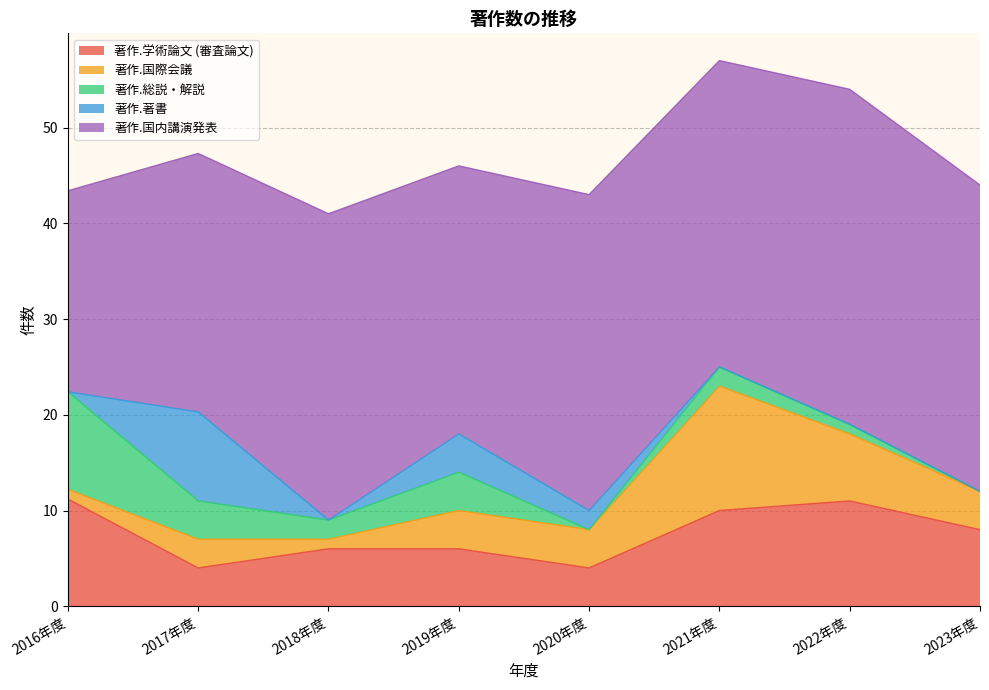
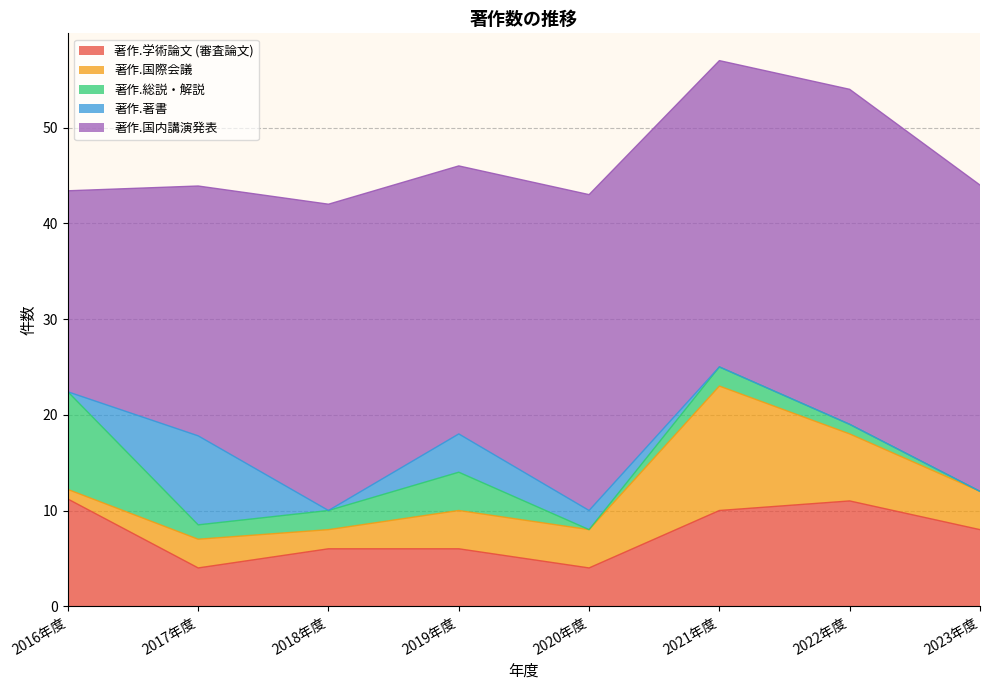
著作.総説・解説, 2017年度: 4 -> 2
著作.国内講演発表, 2017年度: 27 -> 26
著作.国際会議, 2018年度: 1 -> 2
